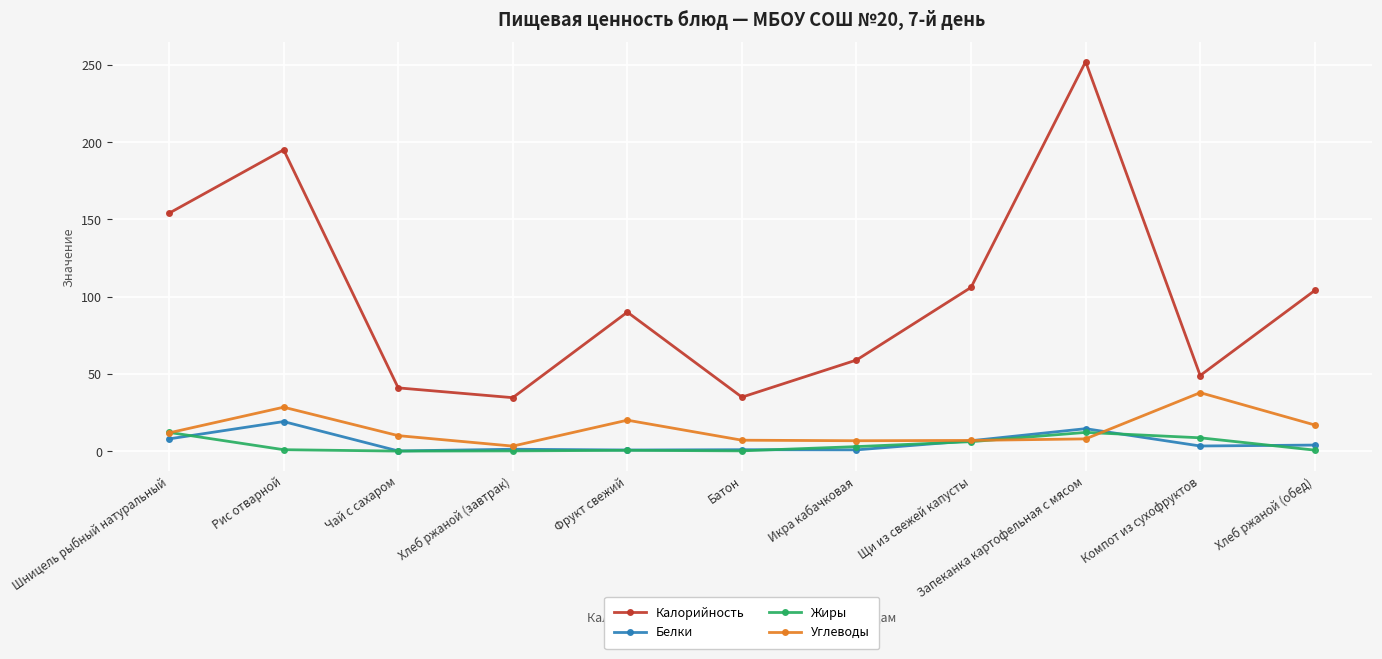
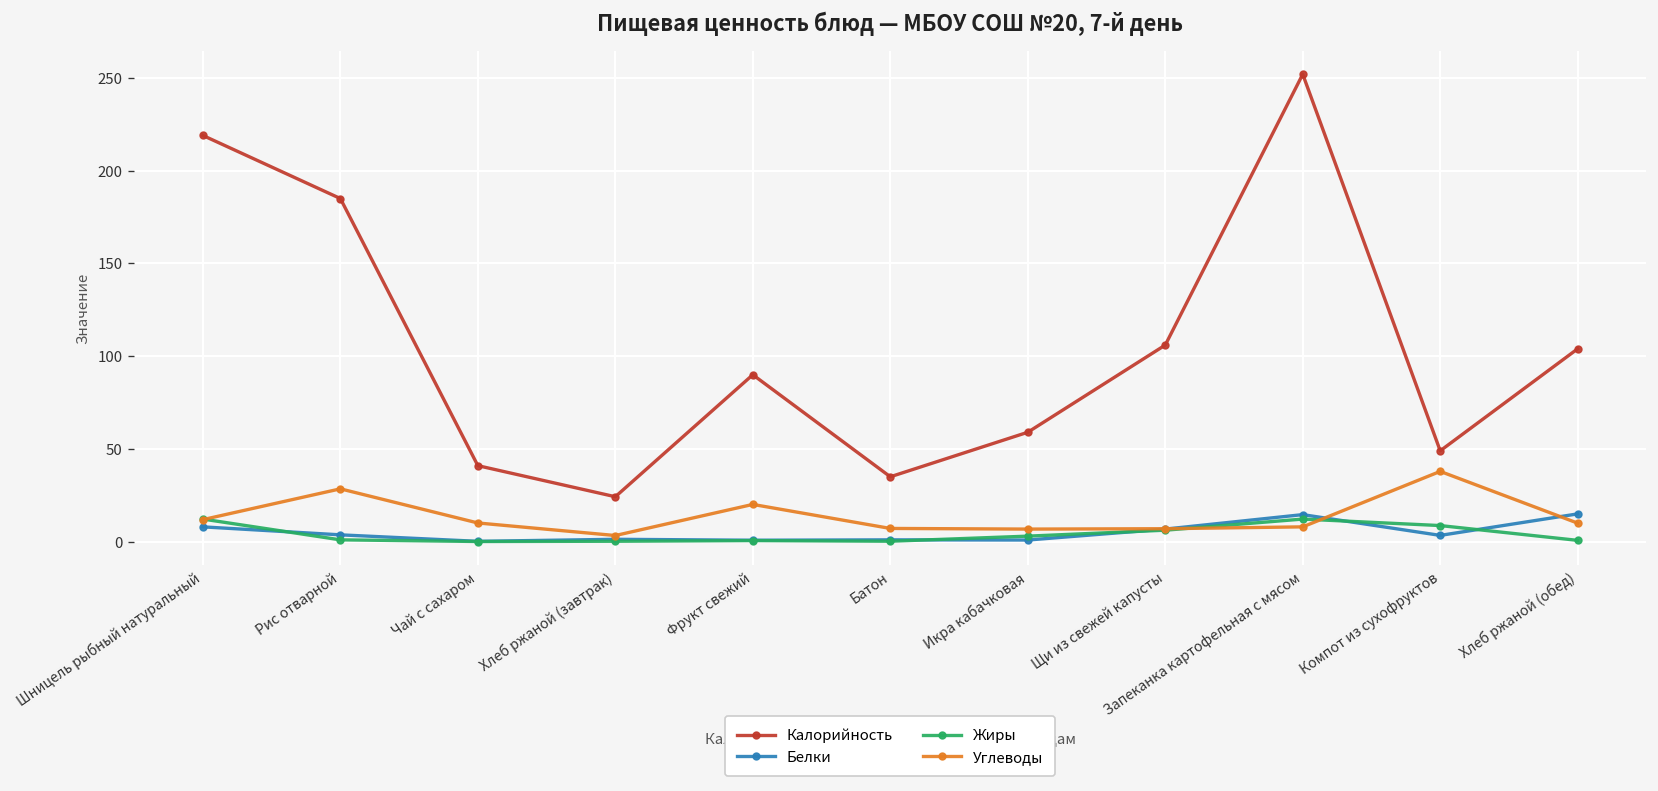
Калорийность, Шницель рыбный натуральный: 154 -> 219
Калорийность, Рис отварной: 195 -> 185
Белки, Рис отварной: 19 -> 4
Калорийность, Хлеб ржаной (завтрак): 35 -> 24
Белки, Хлеб ржаной (обед): 4 -> 15
Углеводы, Хлеб ржаной (обед): 17 -> 10
